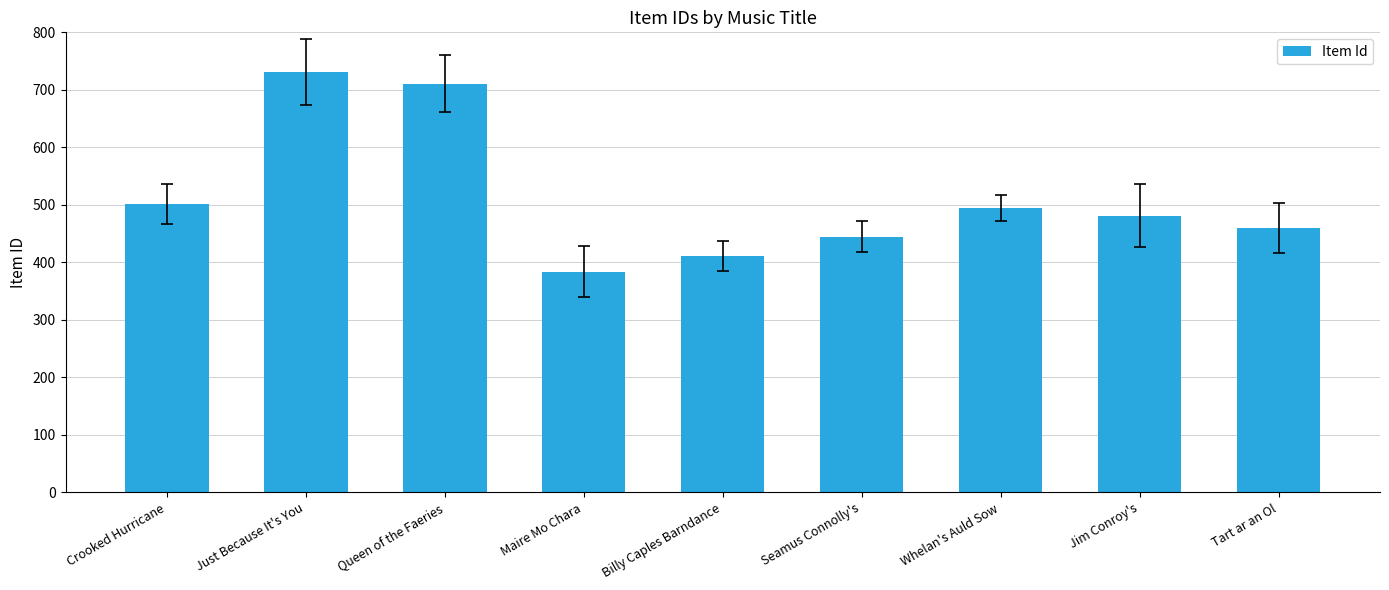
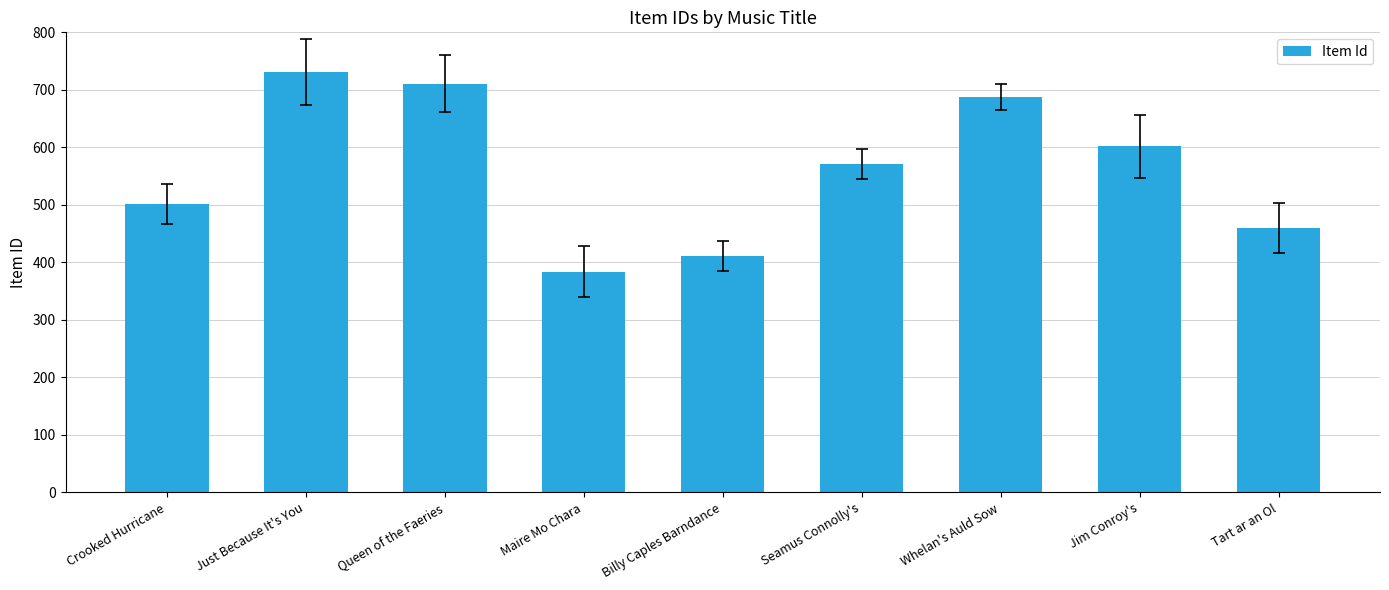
Item Id, Seamus Connolly's: 450 -> 570
Item Id, Whelan's Auld Sow: 490 -> 690
Item Id, Jim Conroy's: 480 -> 600
